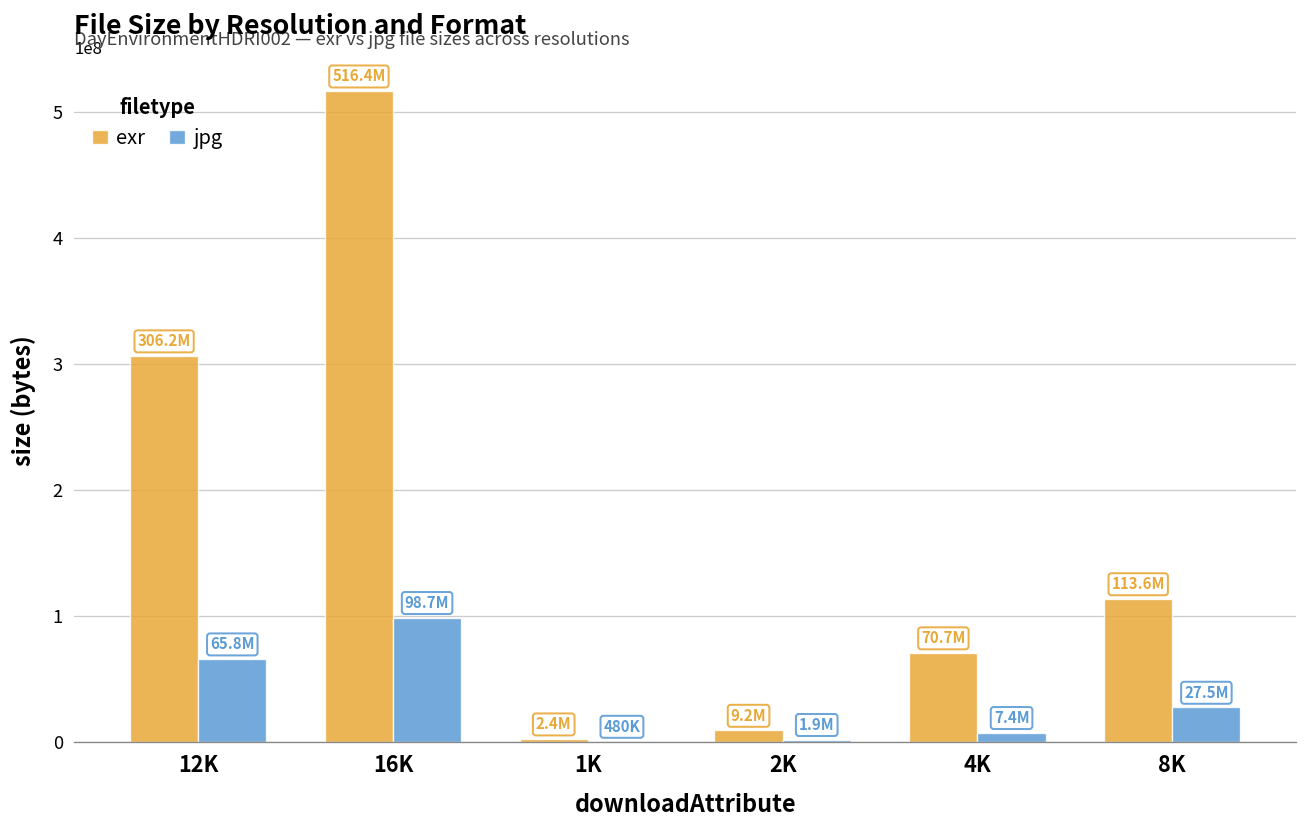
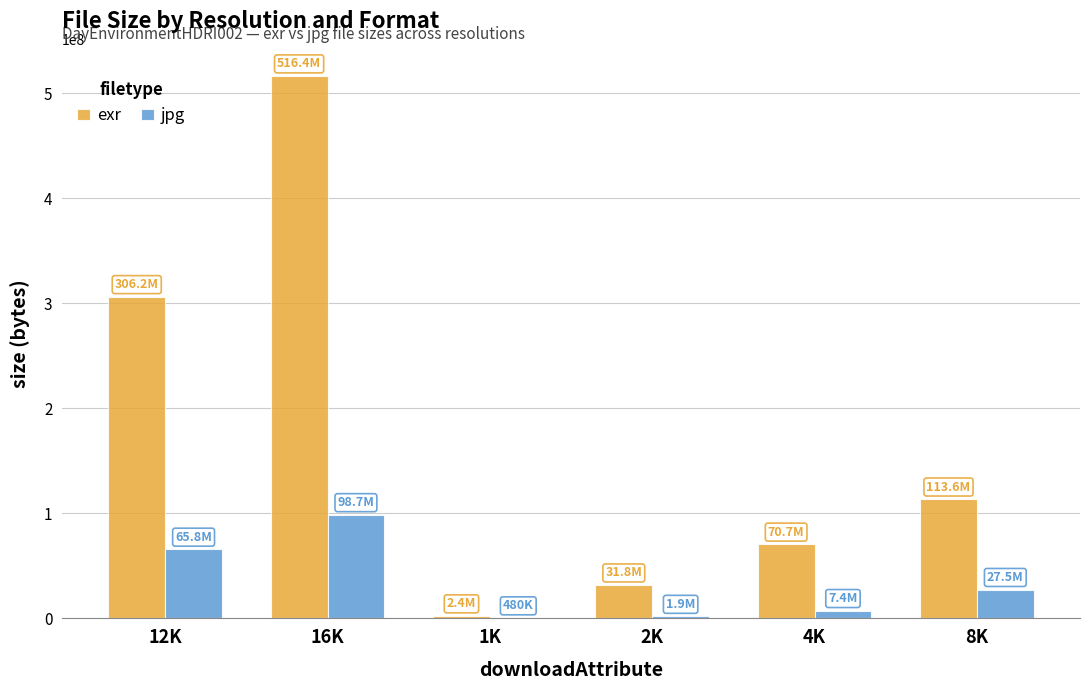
exr, 2K: 9.2M -> 31.8M
